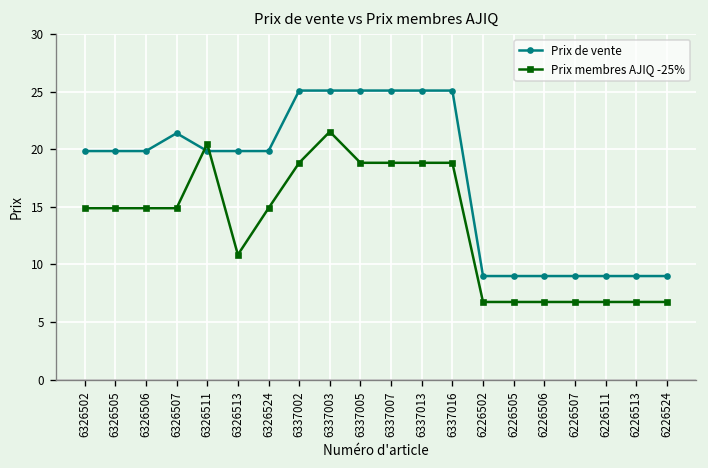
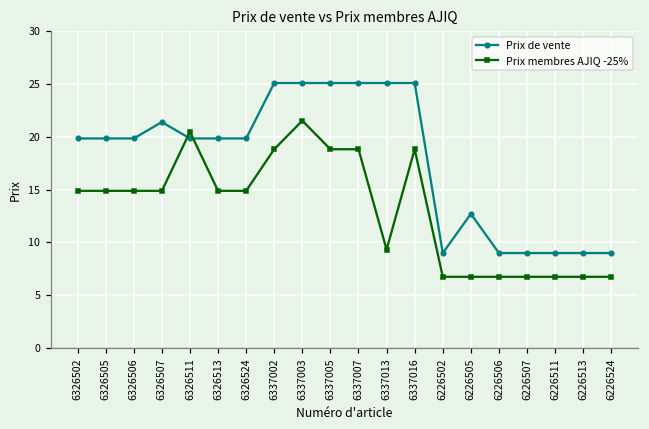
Prix membres AJIQ -25%, 6326513: 11 -> 15
Prix membres AJIQ -25%, 6337013: 19 -> 9
Prix de vente, 6226505: 9 -> 13
